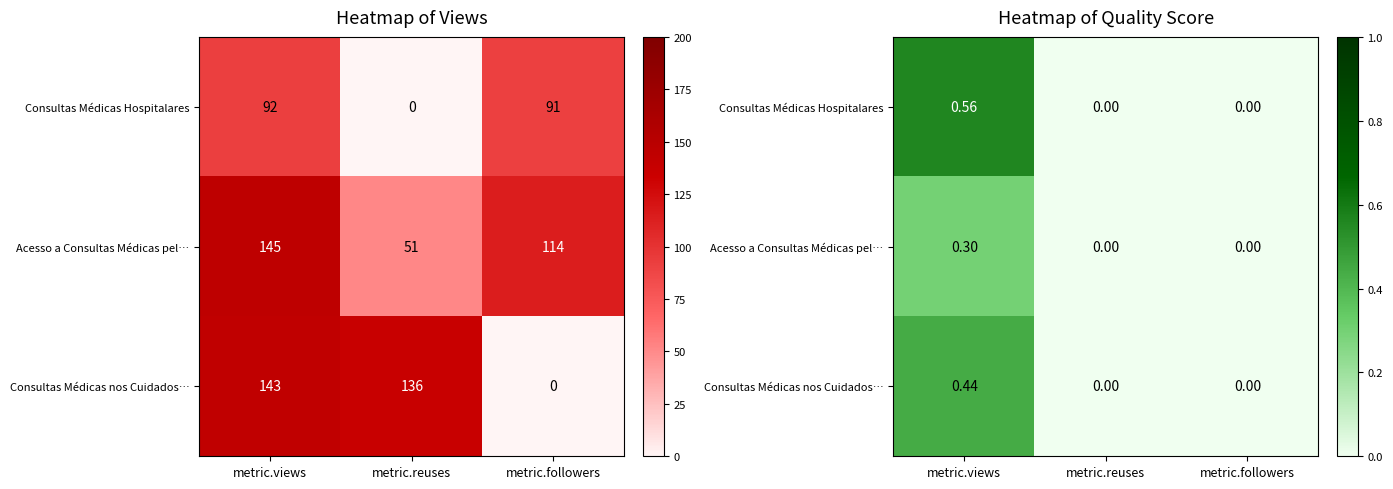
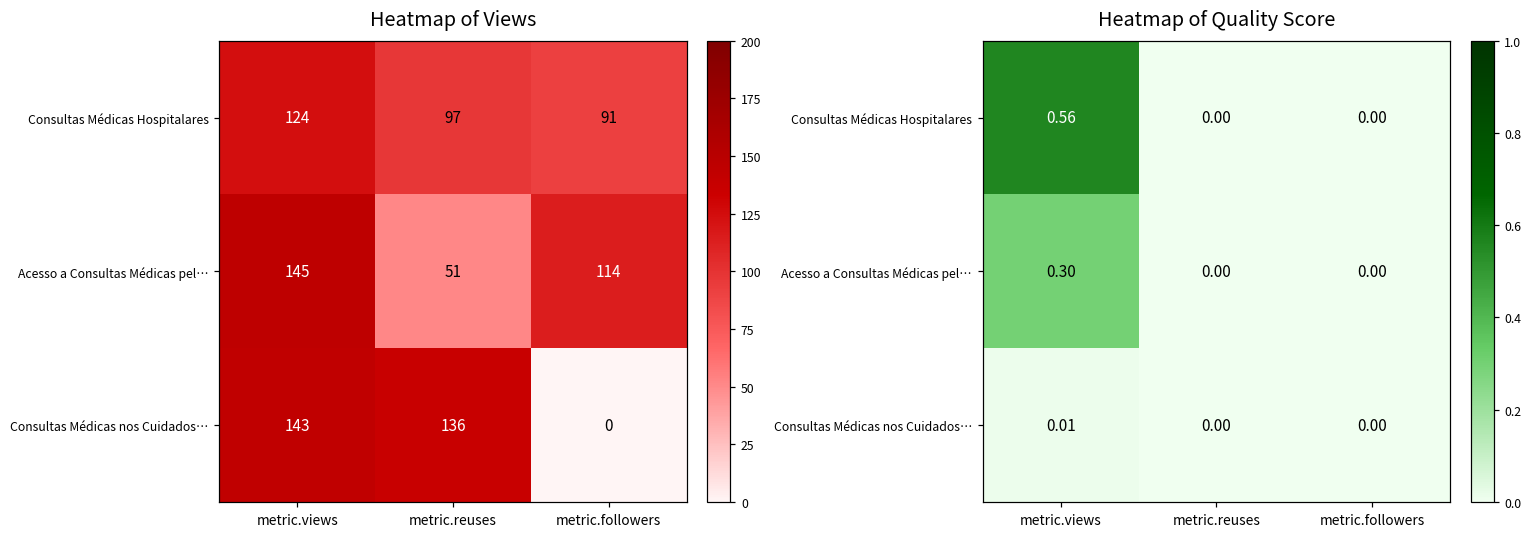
Heatmap of Views, Consultas Médicas Hospitalares, metric.views: 92 -> 124
Heatmap of Views, Consultas Médicas Hospitalares, metric.reuses: 0 -> 97
Heatmap of Quality Score, Consultas Médicas nos Cuidados…, metric.views: 0.44 -> 0.01
